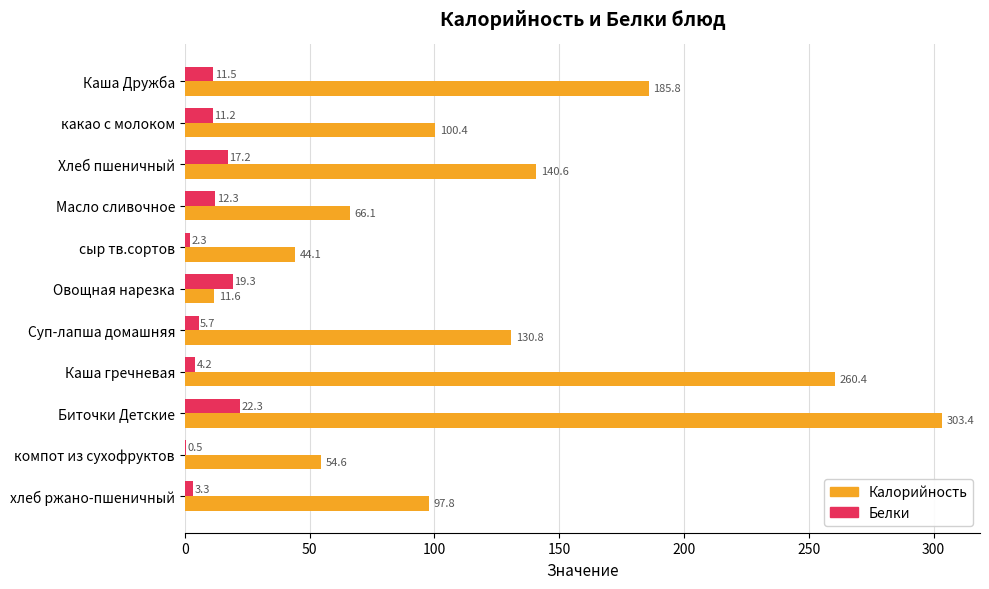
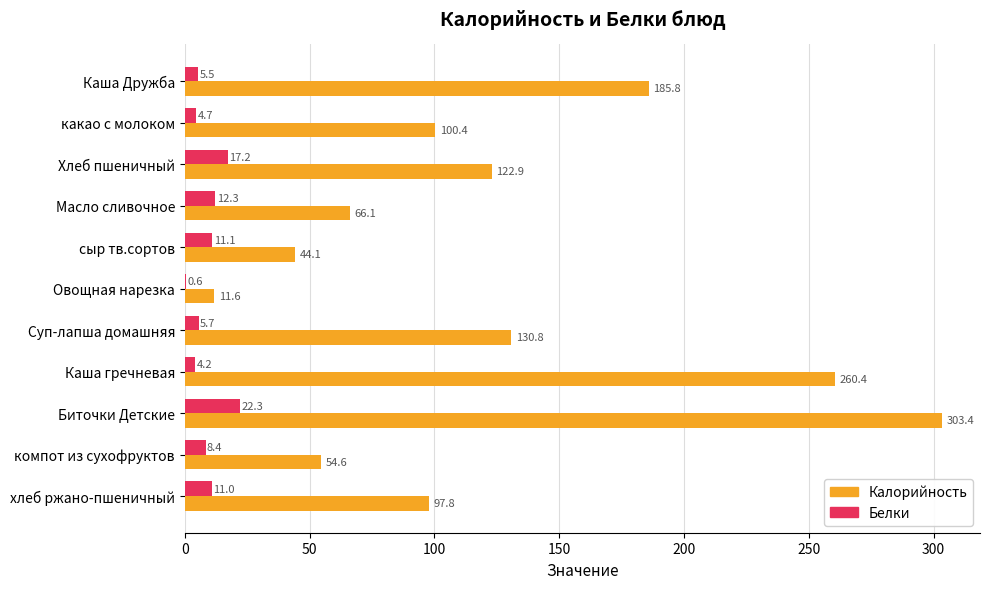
Белки, Каша Дружба: 11.5 -> 5.5
Белки, какао с молоком: 11.2 -> 4.7
Калорийность, Хлеб пшеничный: 140.6 -> 122.9
Белки, сыр тв.сортов: 2.3 -> 11.1
Белки, Овощная нарезка: 19.3 -> 0.6
Белки, компот из сухофруктов: 0.5 -> 8.4
Белки, хлеб ржано-пшеничный: 3.3 -> 11.0
